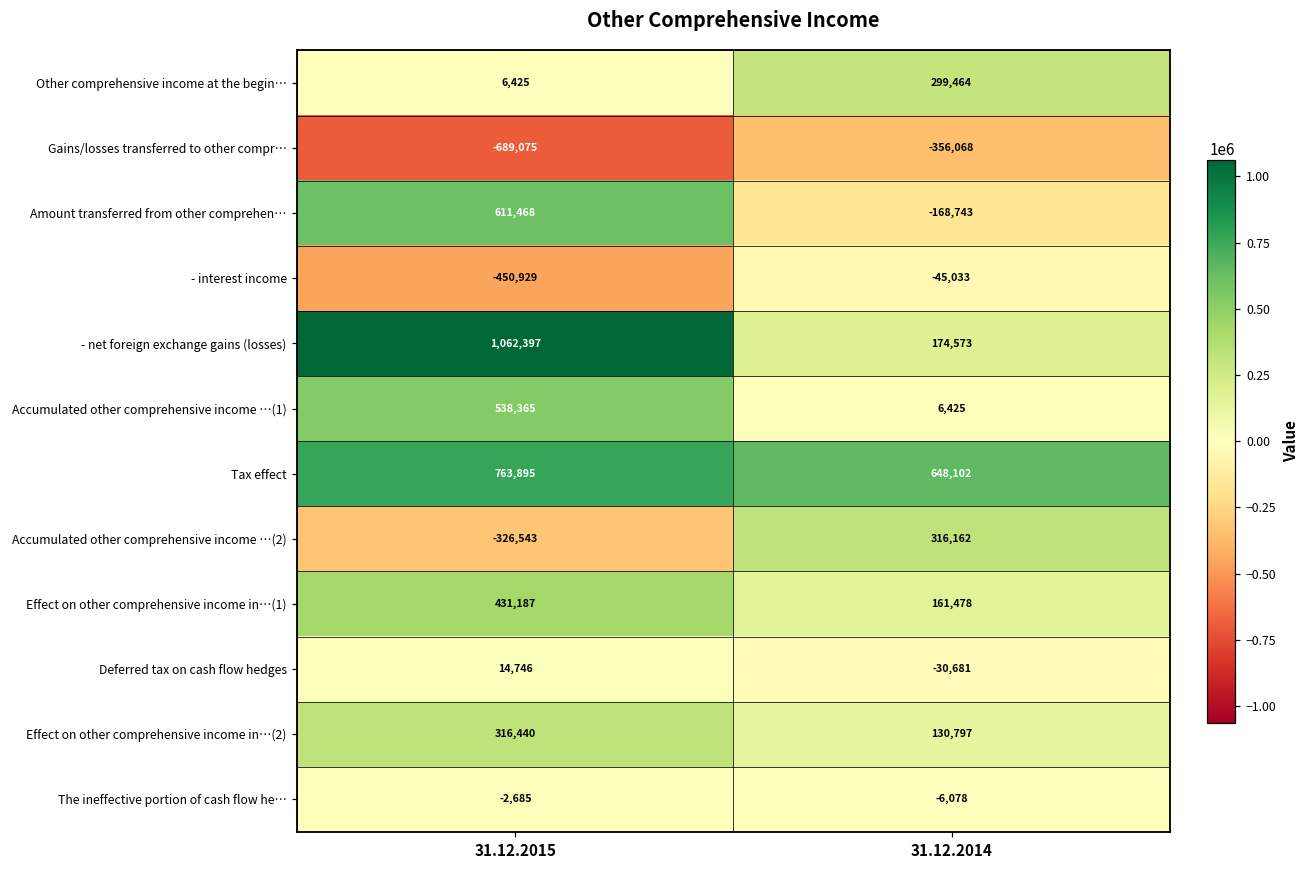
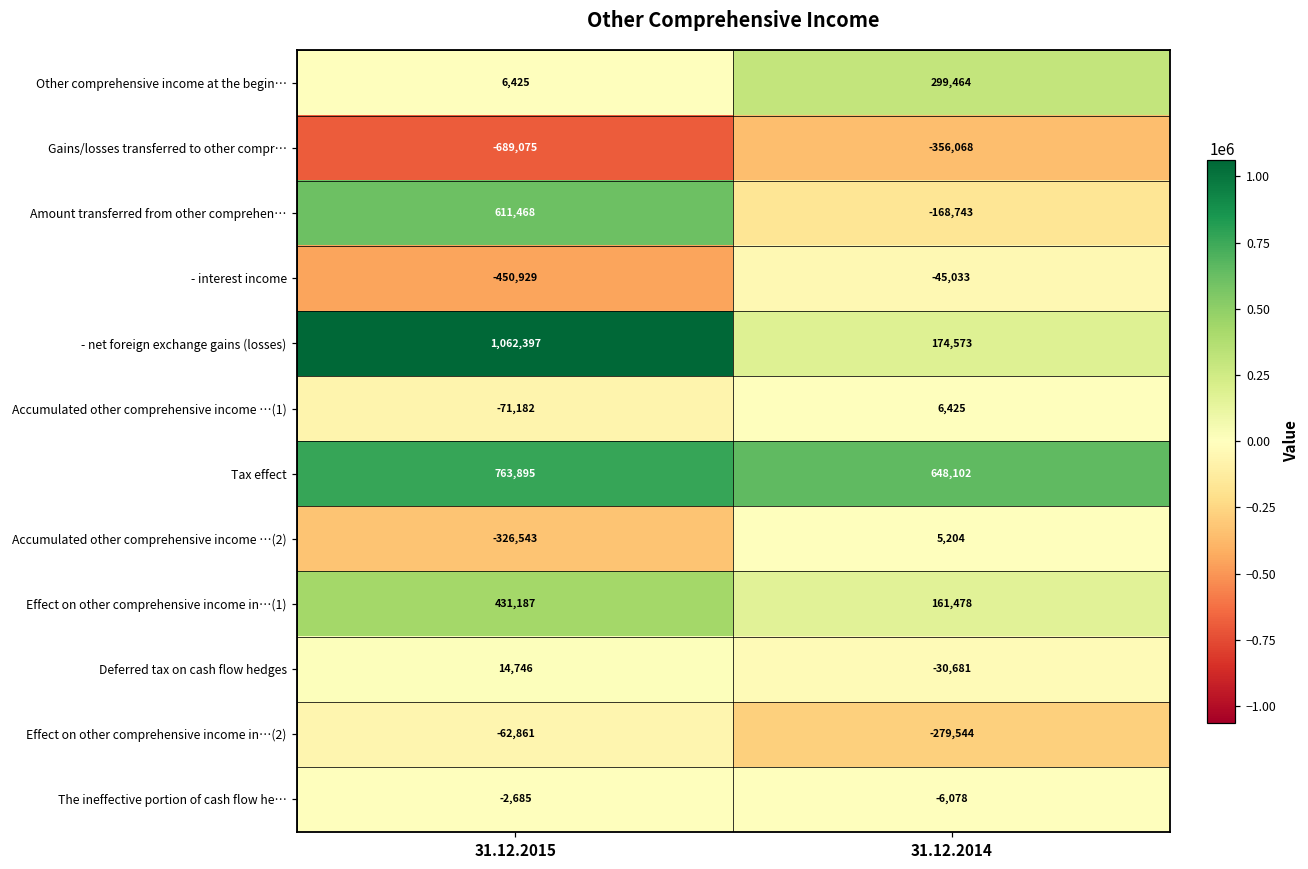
Accumulated other comprehensive income …(1), 31.12.2015: 538,365 -> -71,182
Accumulated other comprehensive income …(2), 31.12.2014: 316,162 -> 5,204
Effect on other comprehensive income in…(2), 31.12.2015: 316,440 -> -62,861
Effect on other comprehensive income in…(2), 31.12.2014: 130,797 -> -279,544
